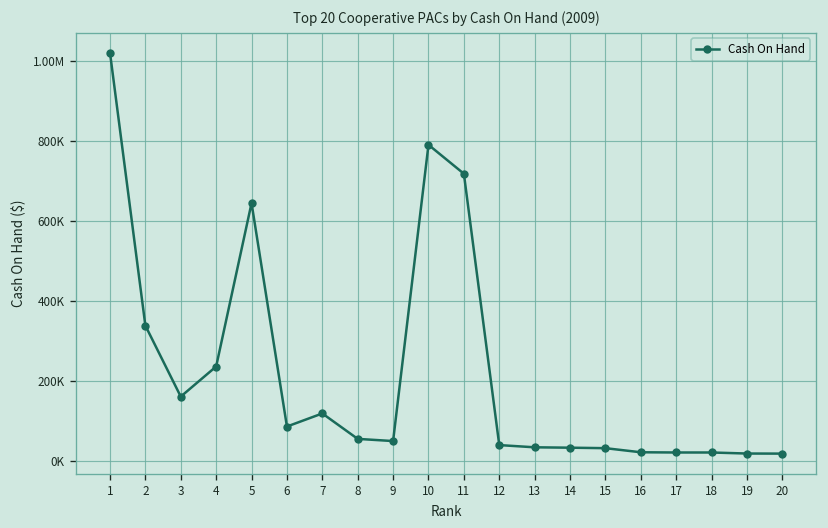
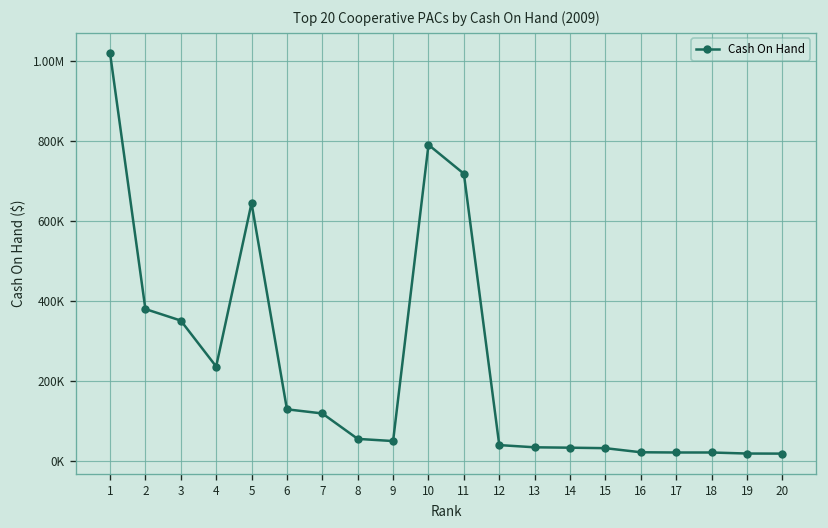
2: 340000 -> 380000
3: 160000 -> 350000
6: 90000 -> 130000
